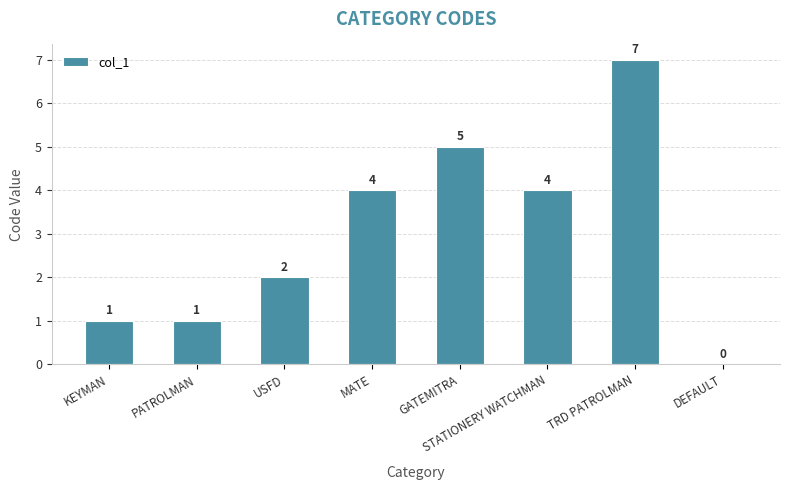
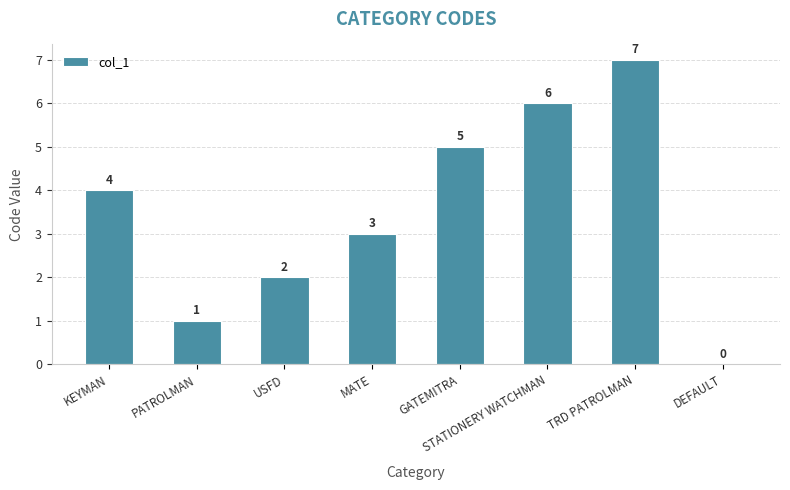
KEYMAN: 1 -> 4
MATE: 4 -> 3
STATIONERY WATCHMAN: 4 -> 6
